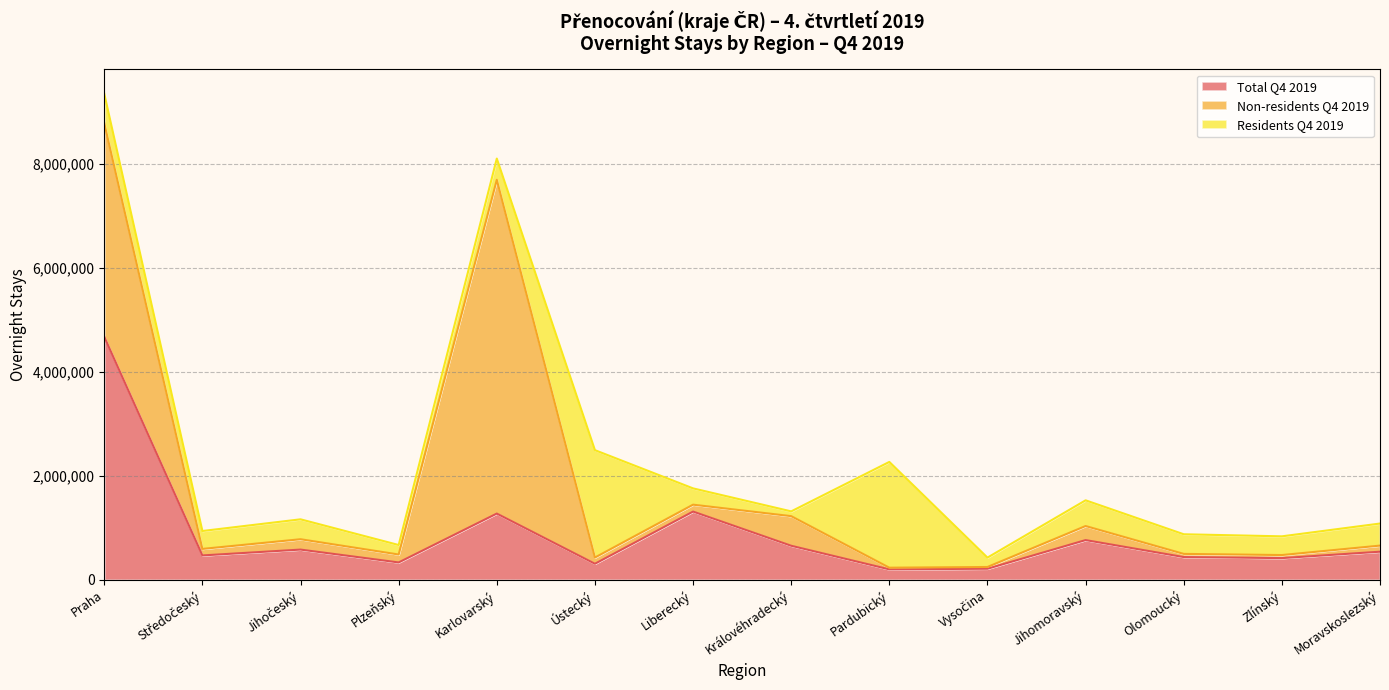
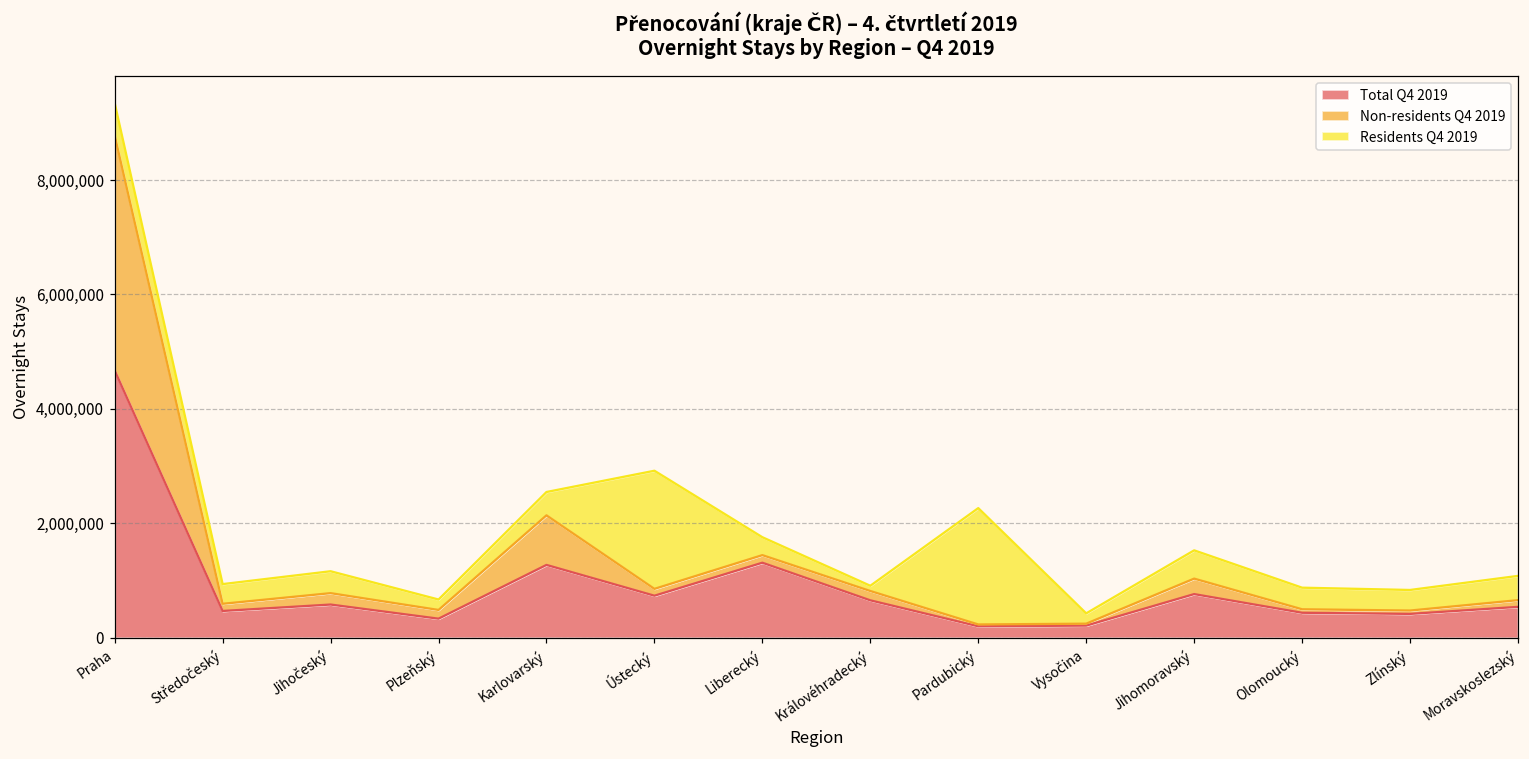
Non-residents Q4 2019, Karlovarský: 6,400,000 -> 900,000
Total Q4 2019, Ústecký: 300,000 -> 700,000
Non-residents Q4 2019, Královéhradecký: 600,000 -> 200,000
